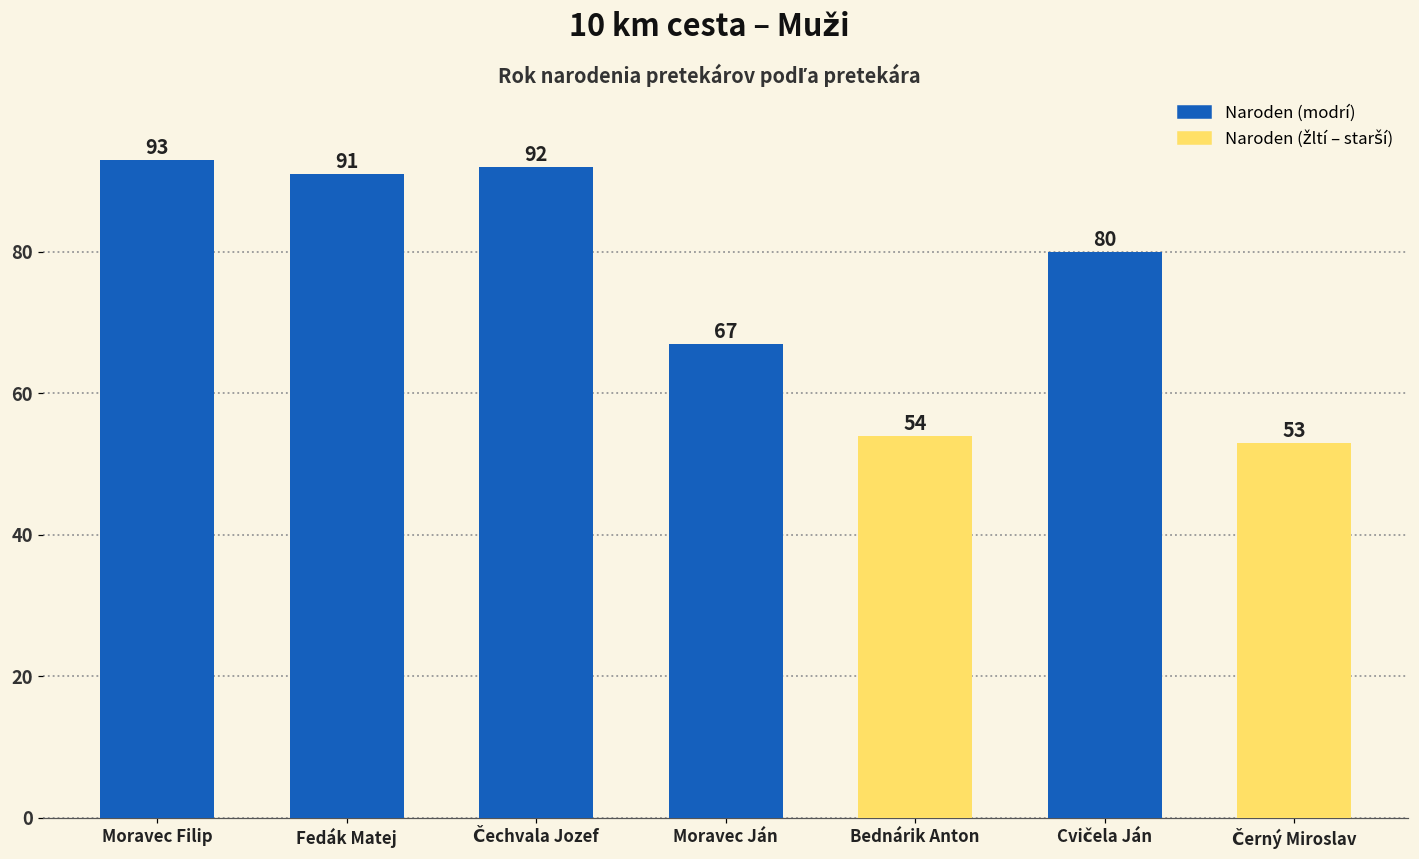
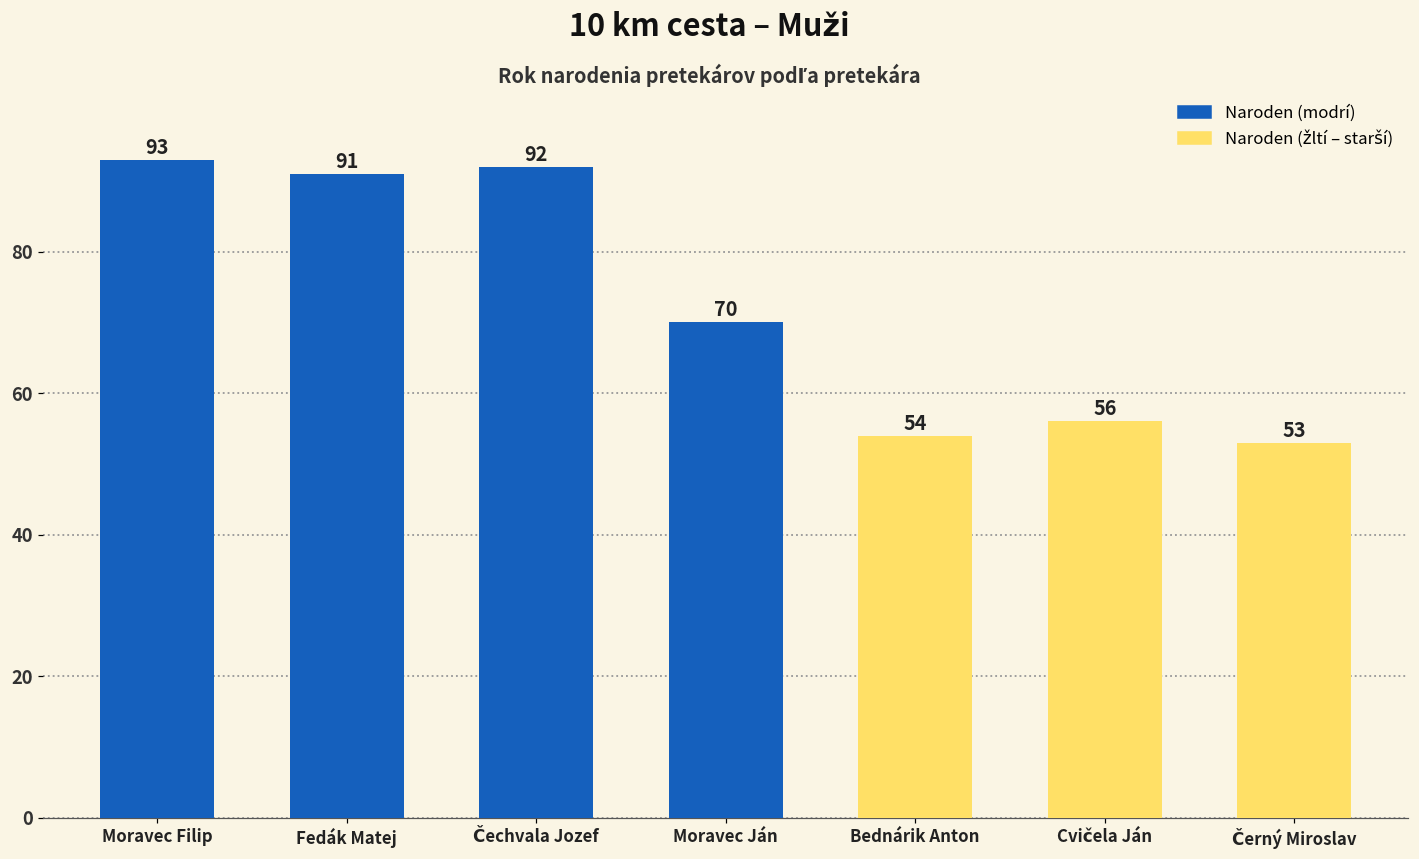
Moravec Ján: 67 -> 70
Cvičela Ján: 80 -> 56
